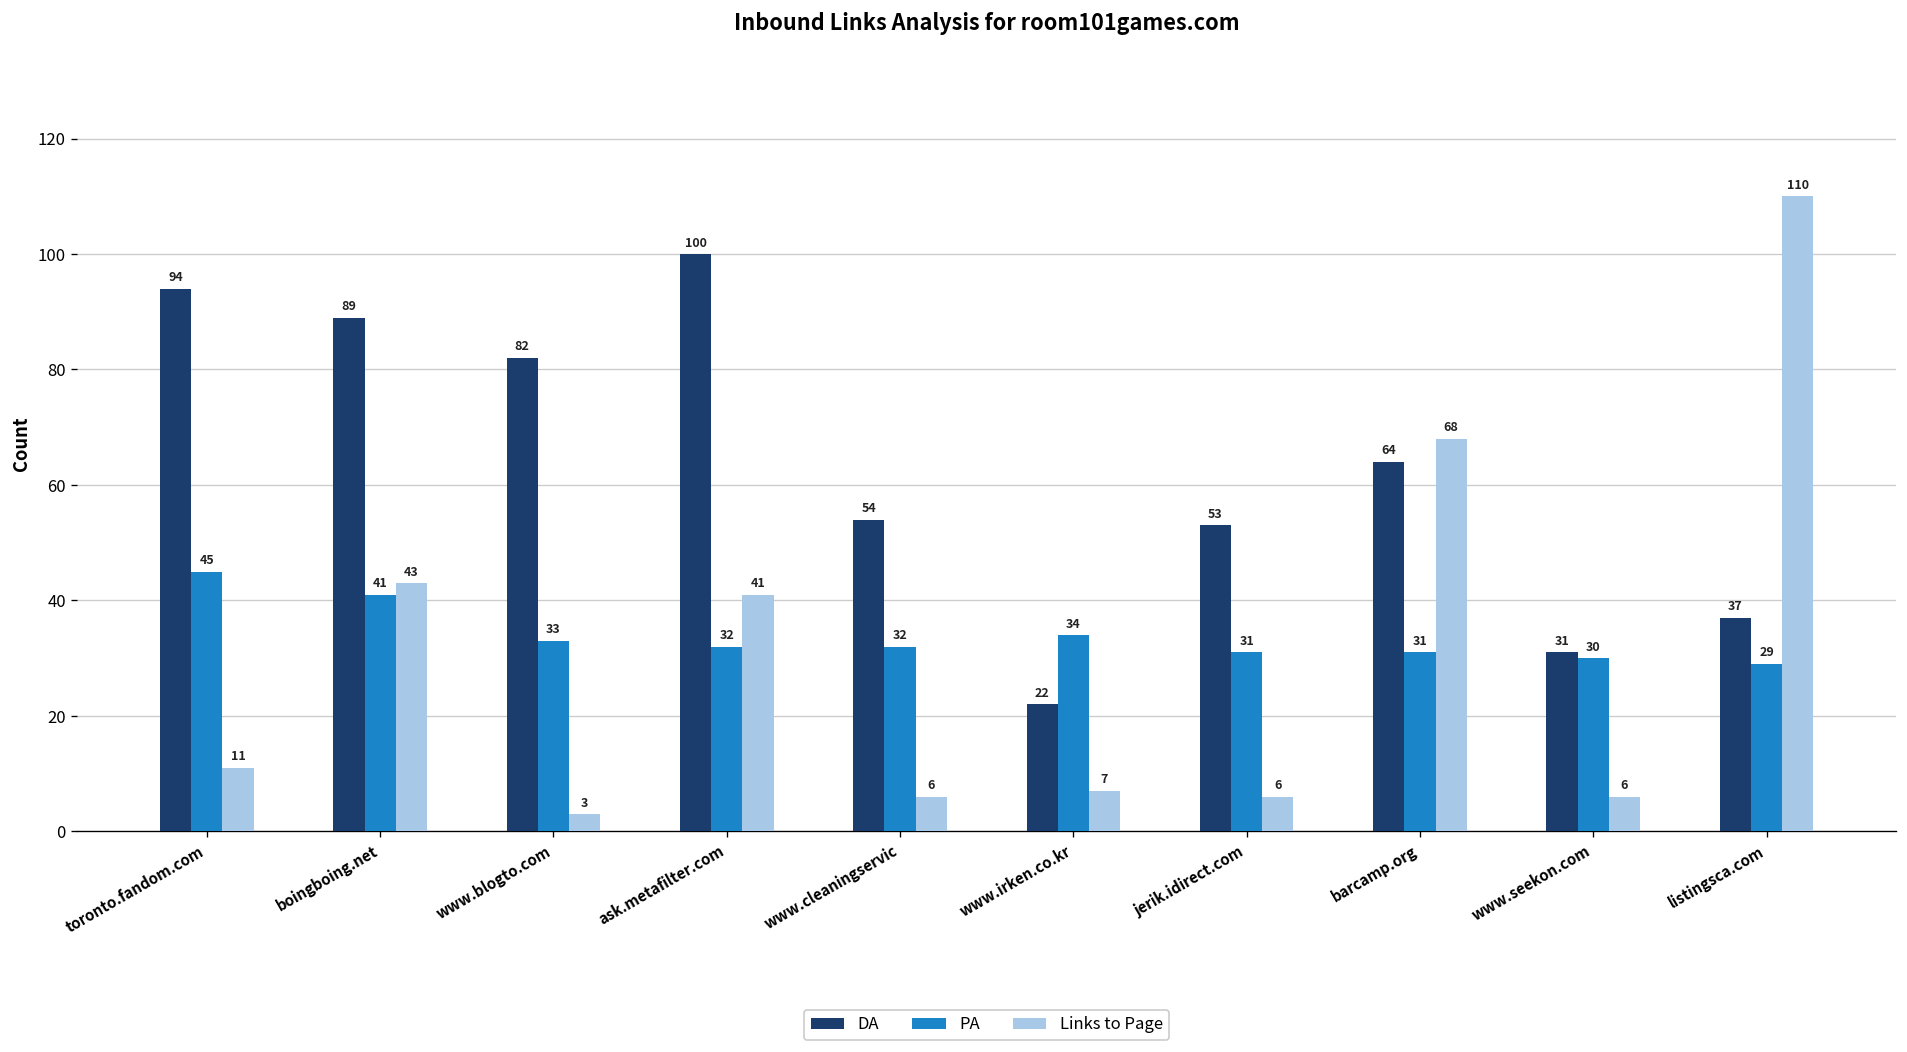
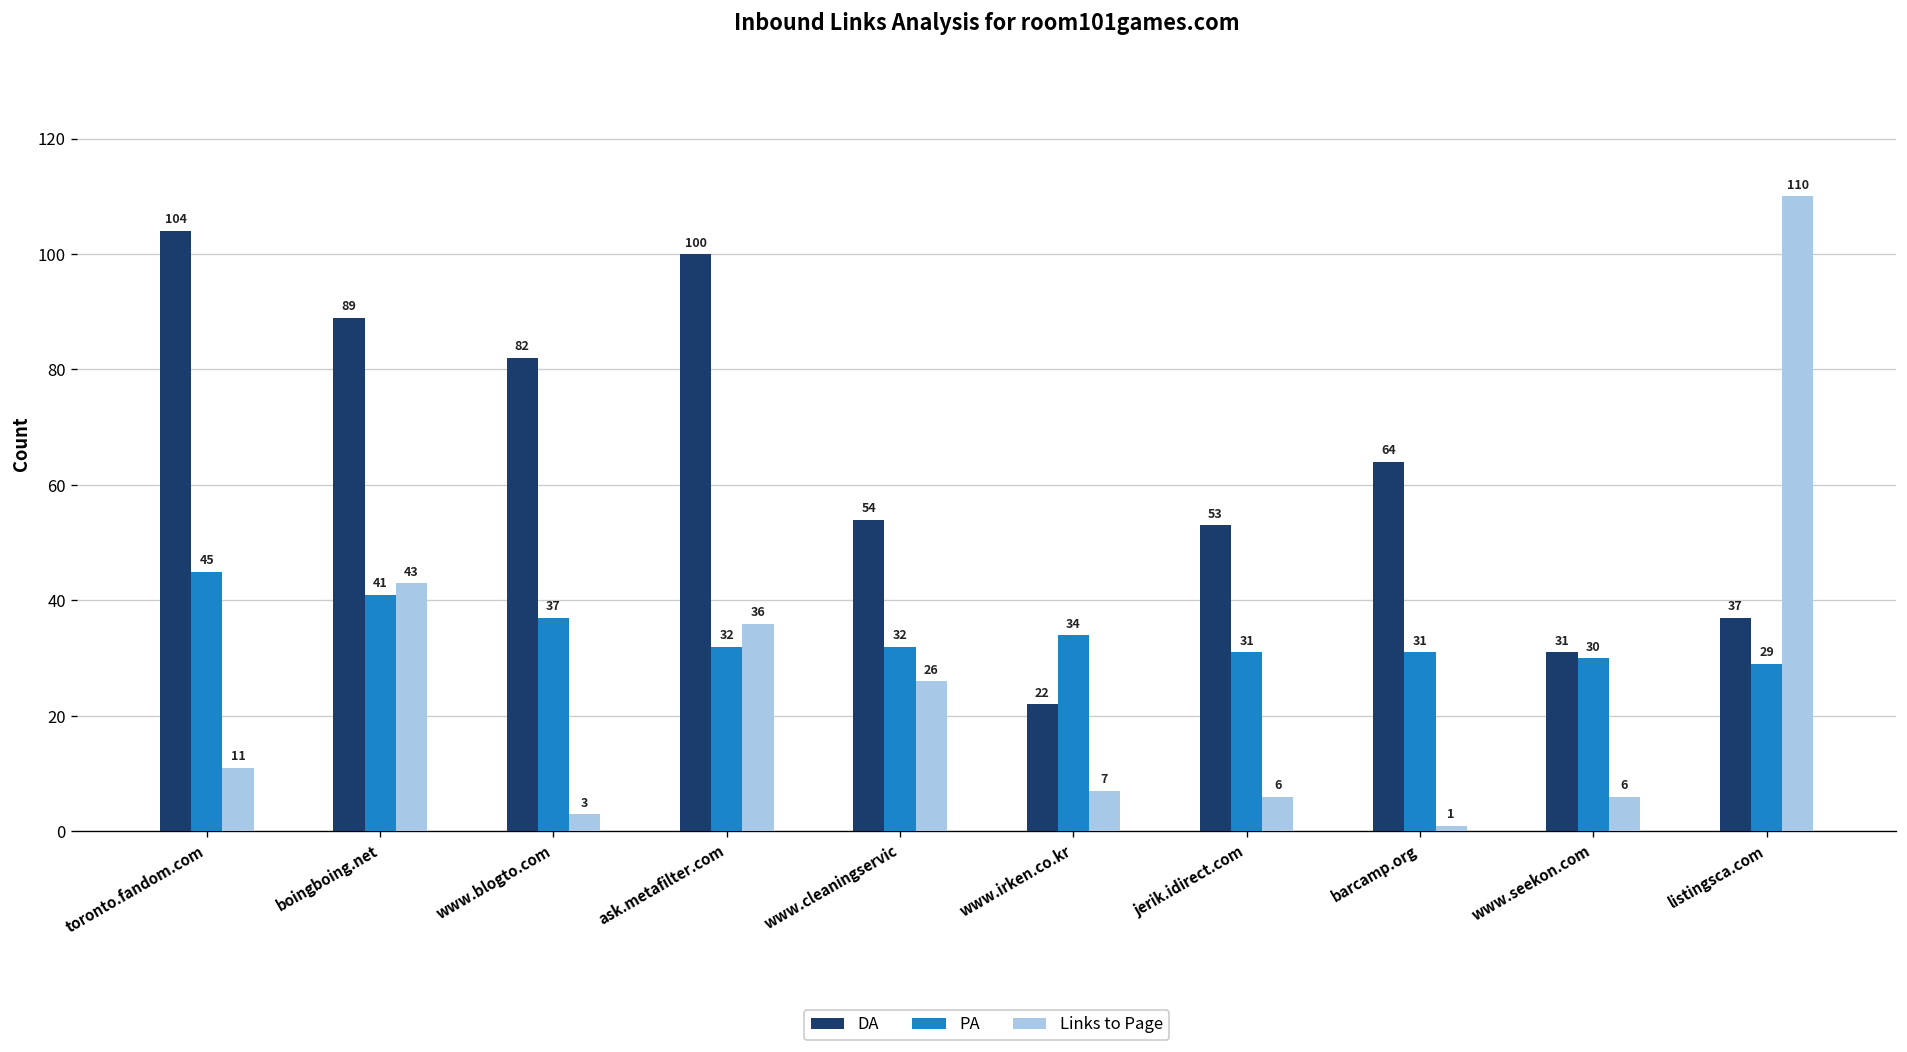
DA, toronto.fandom.com: 94 -> 104
PA, www.blogto.com: 33 -> 37
Links to Page, ask.metafilter.com: 41 -> 36
Links to Page, www.cleaningservic: 6 -> 26
Links to Page, barcamp.org: 68 -> 1
